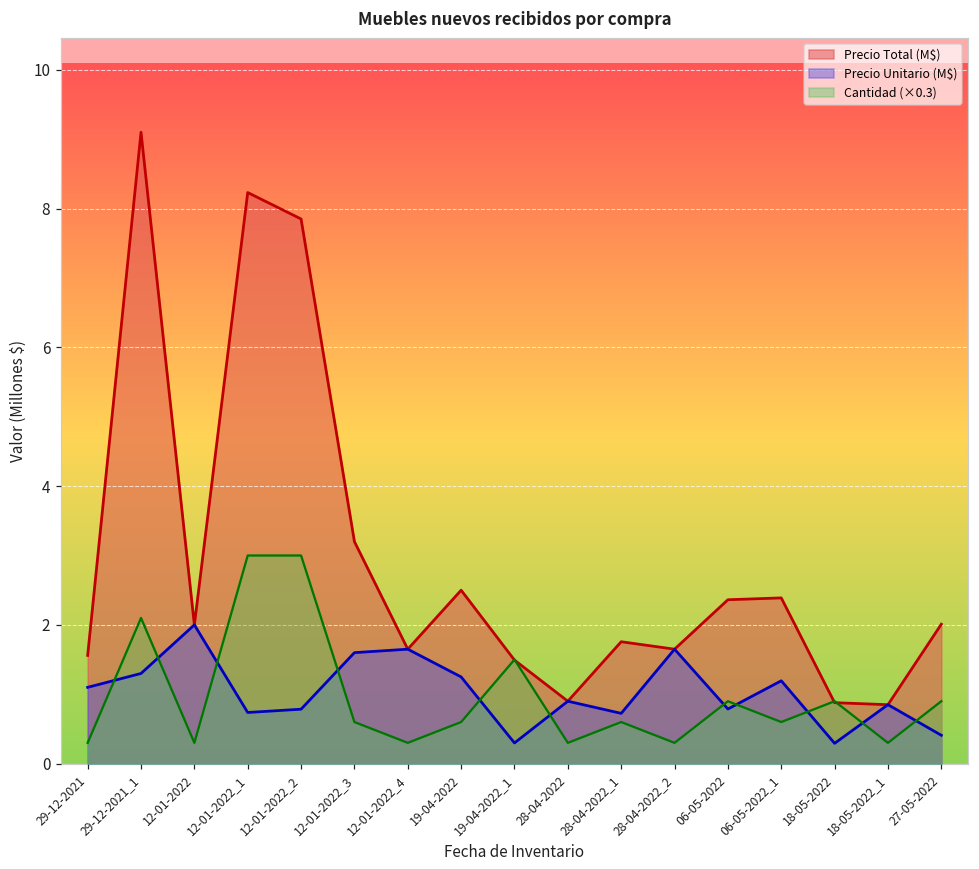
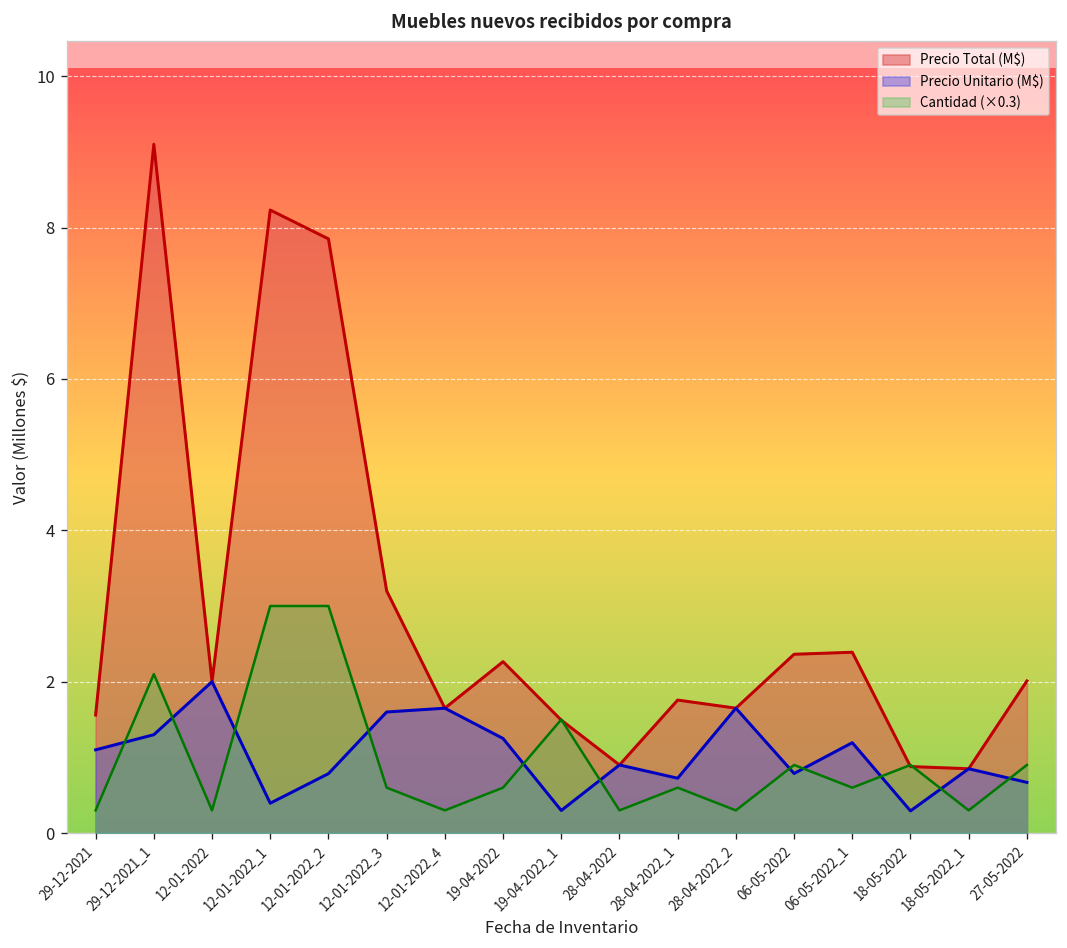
Precio Unitario (M$), 12-01-2022_1: 0.7 -> 0.4
Precio Total (M$), 19-04-2022: 2.5 -> 2.3
Precio Unitario (M$), 27-05-2022: 0.4 -> 0.7
